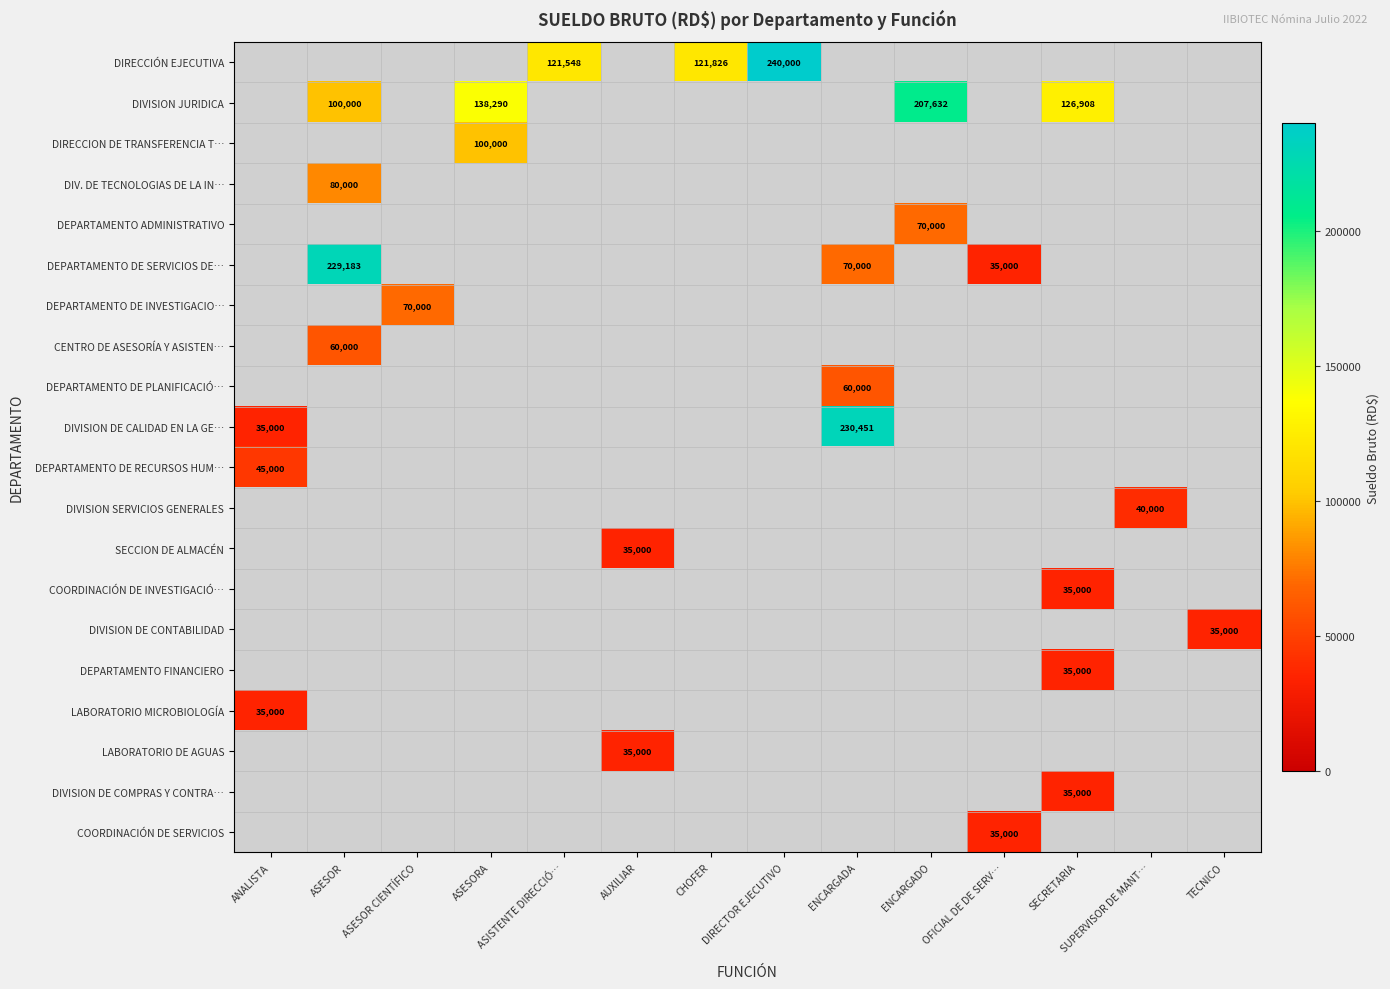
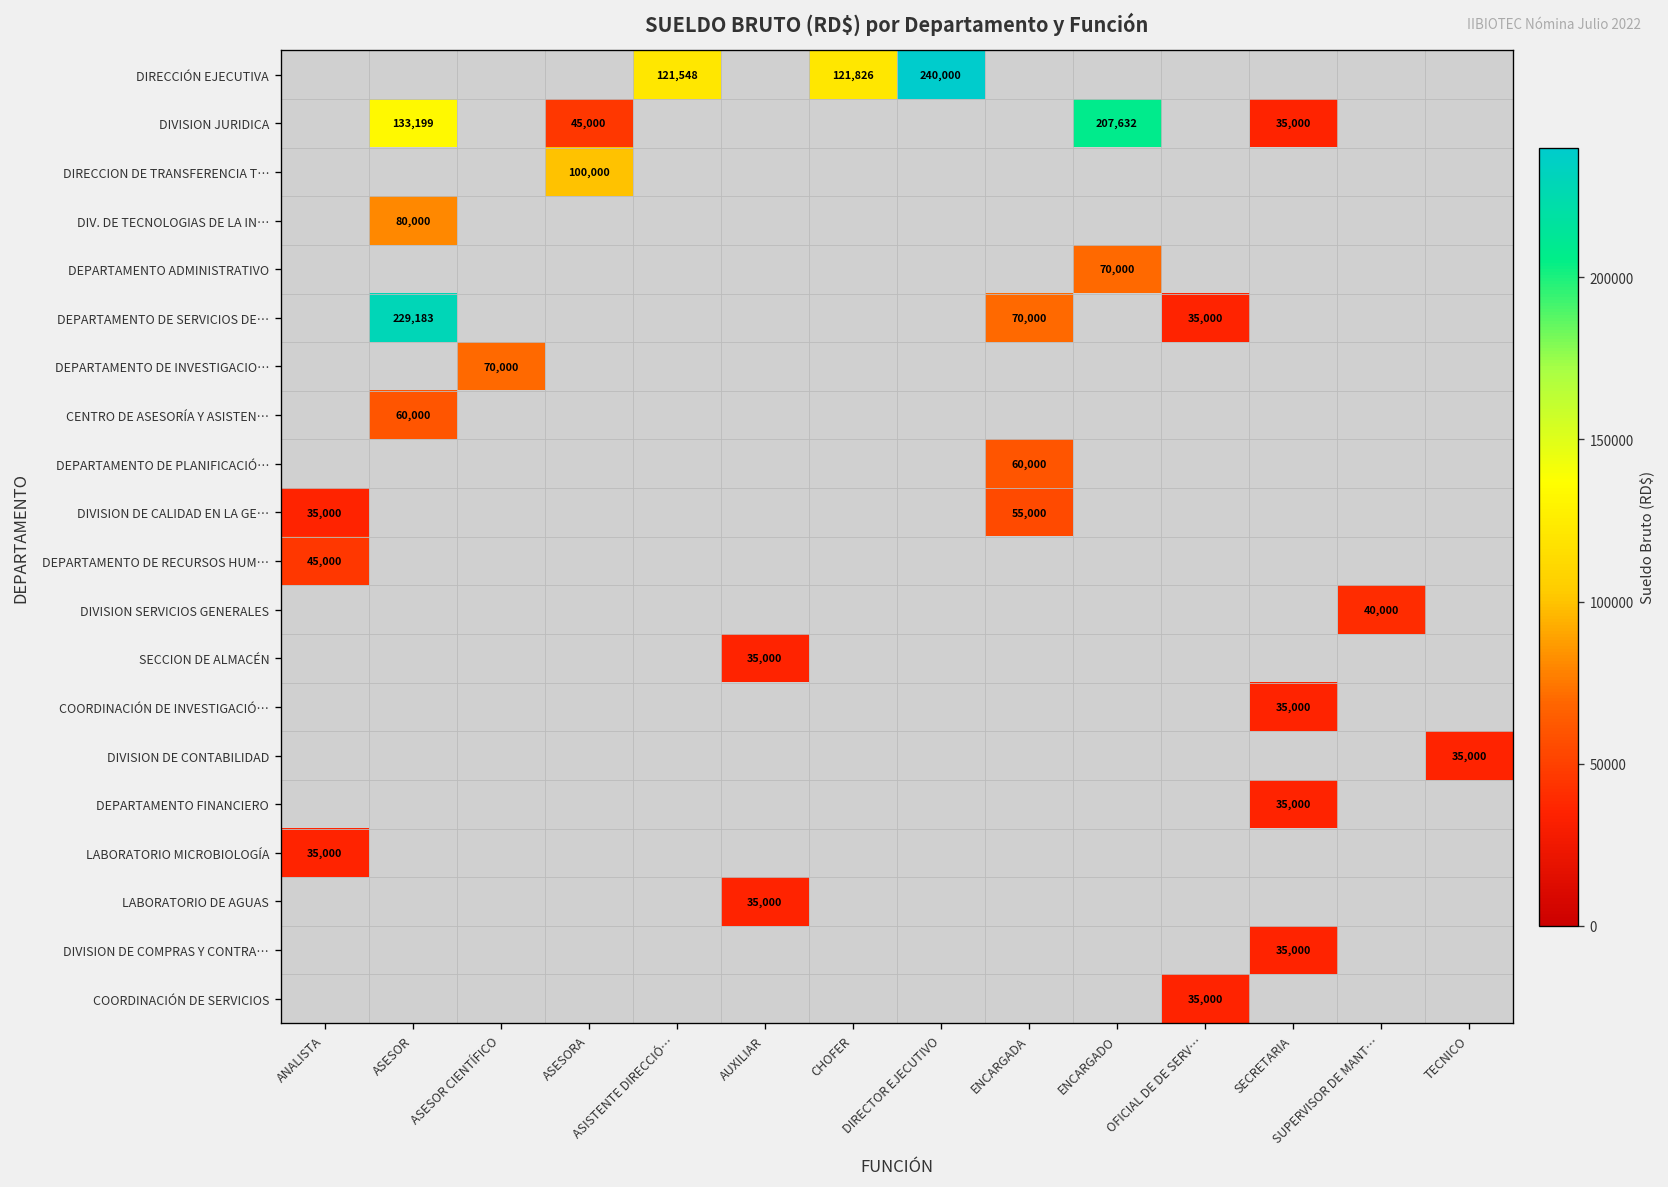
DIVISION JURIDICA, ASESOR: 100,000 -> 133,199
DIVISION JURIDICA, ASESORA: 138,290 -> 45,000
DIVISION JURIDICA, SECRETARIA: 126,908 -> 35,000
DIVISION DE CALIDAD EN LA GE…, ENCARGADA: 230,451 -> 55,000
